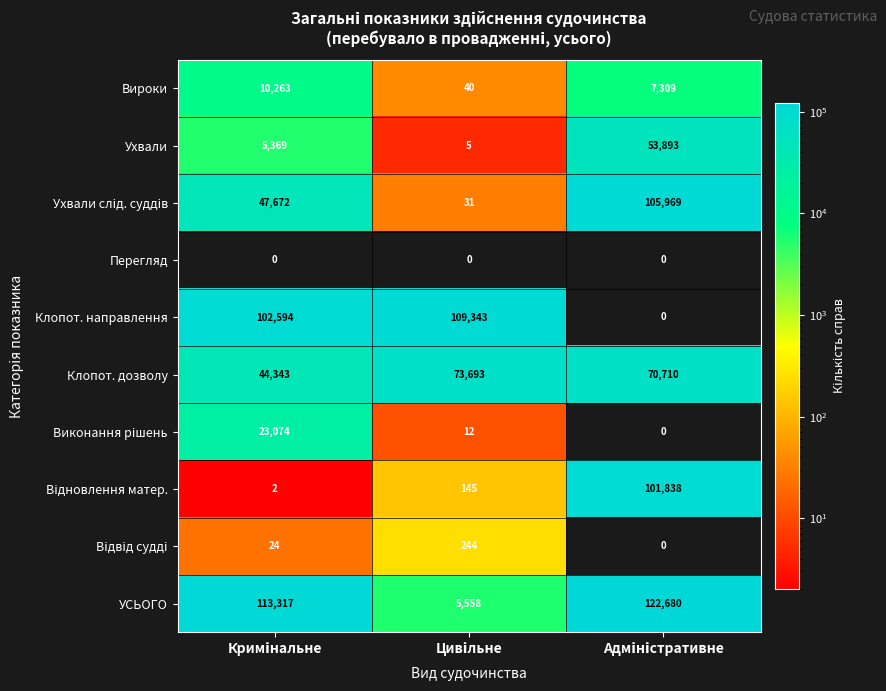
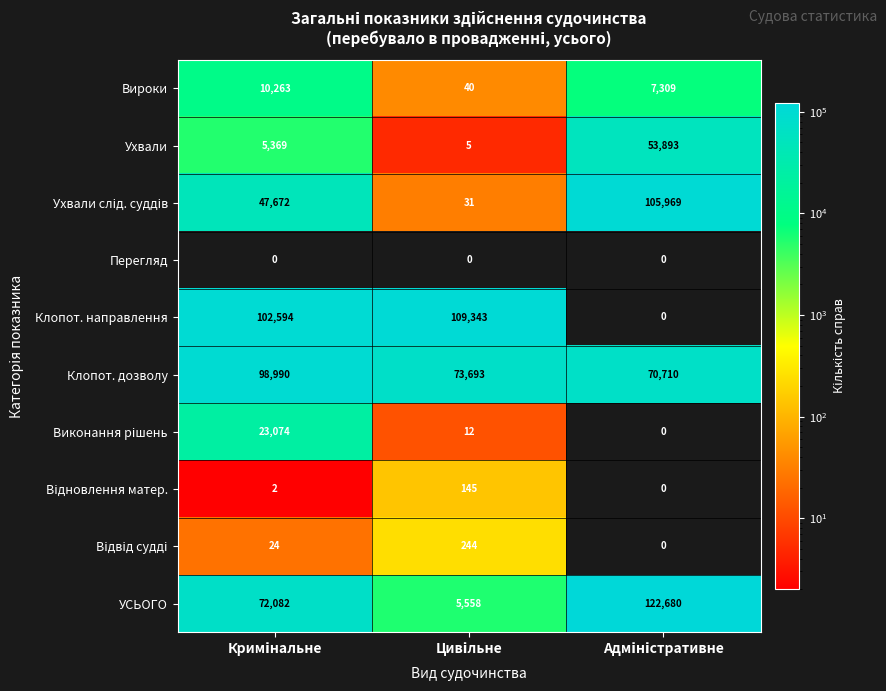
Клопот. дозволу, Кримінальне: 44,343 -> 98,990
Відновлення матер., Адміністративне: 101,838 -> 0
УСЬОГО, Кримінальне: 113,317 -> 72,082
